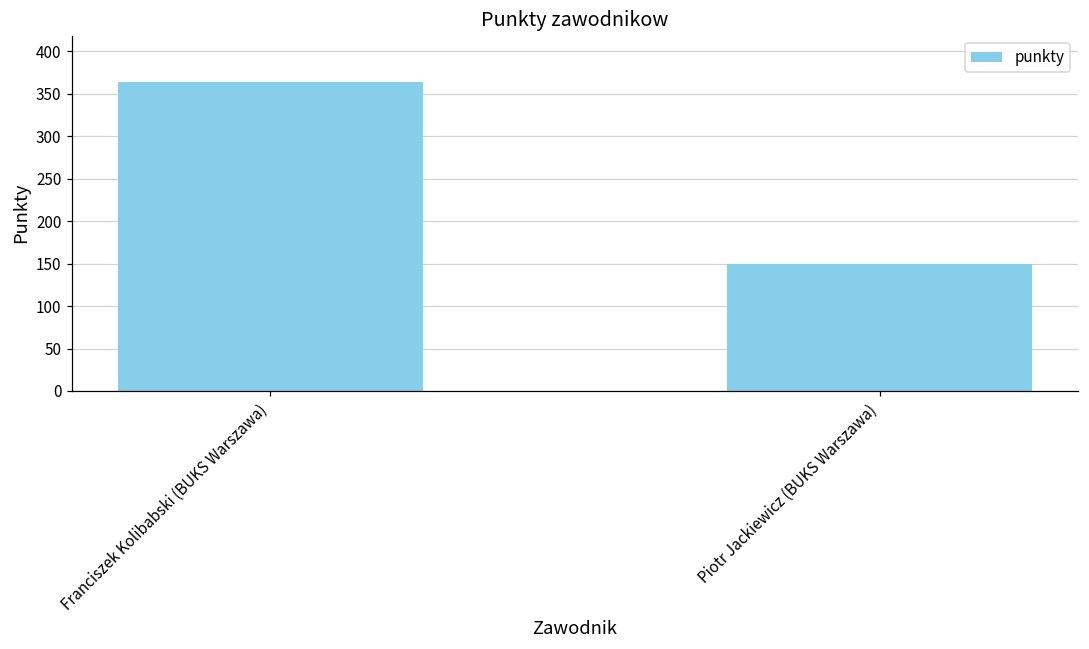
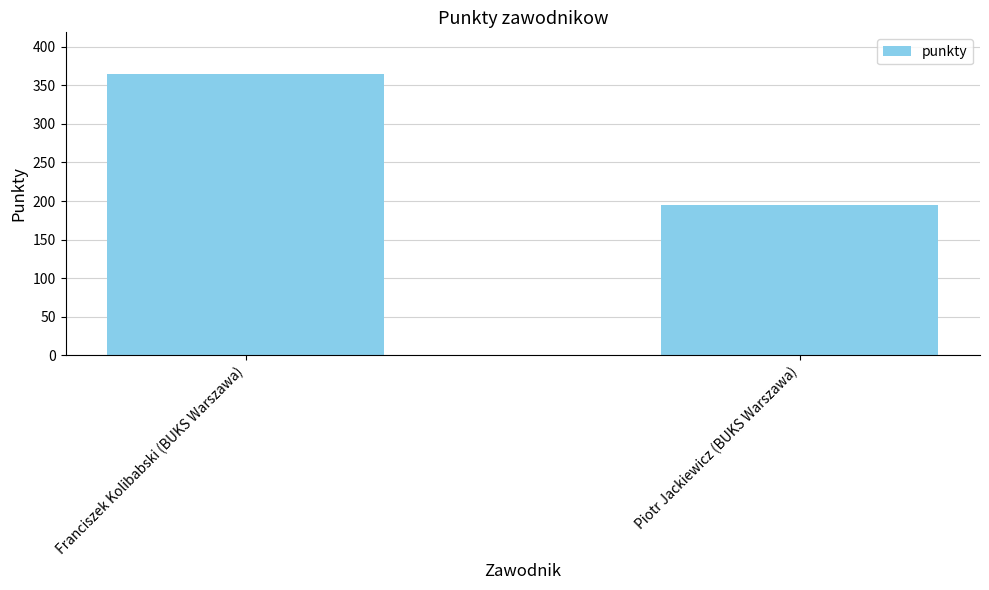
Piotr Jackiewicz (BUKS Warszawa): 150 -> 200
